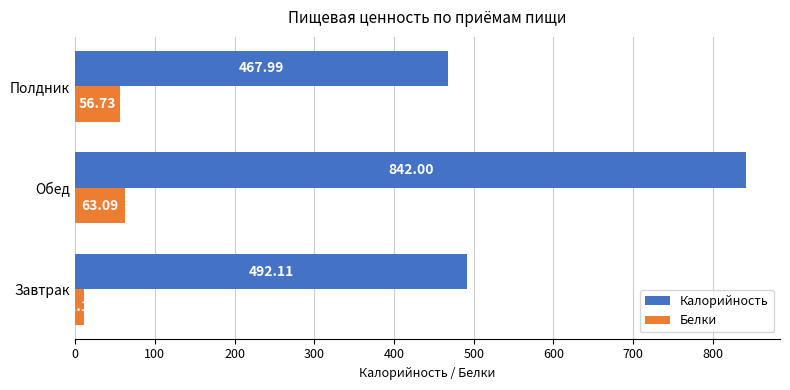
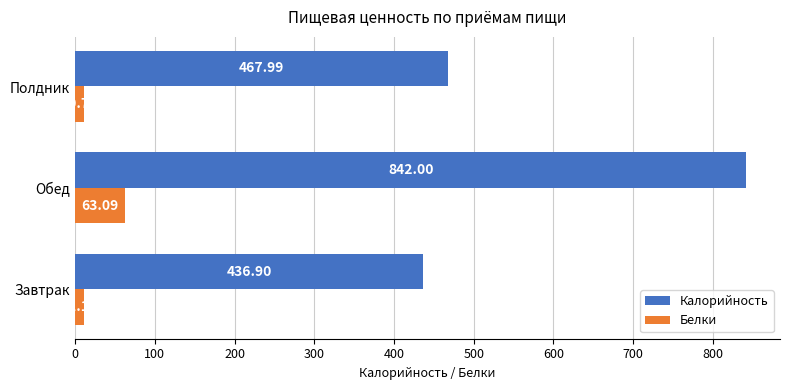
Белки, Полдник: 60 -> 10
Калорийность, Завтрак: 492.11 -> 436.90
